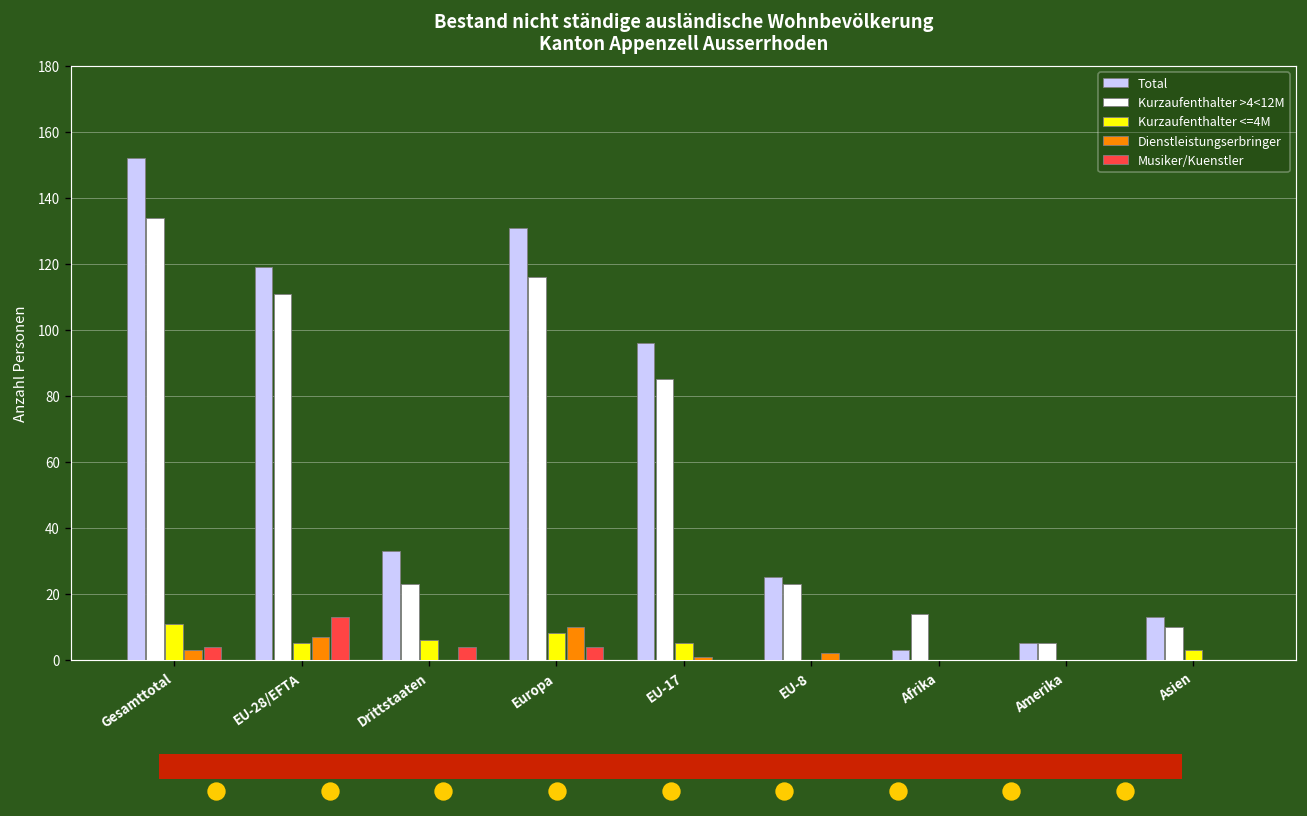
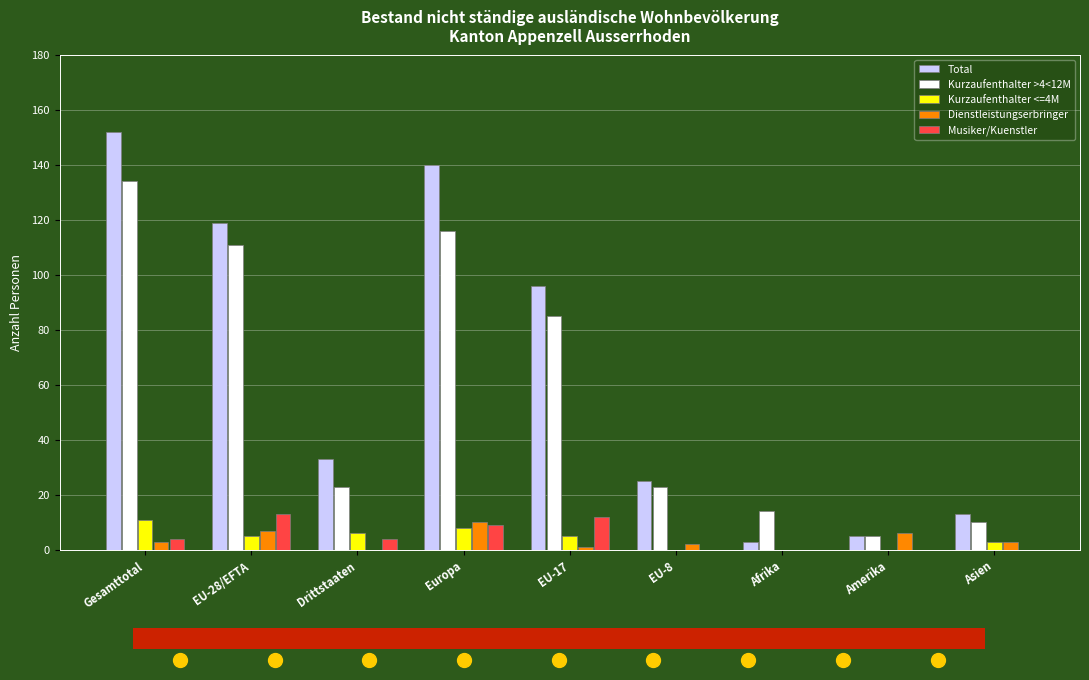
Bestand nicht ständige ausländische Wohnbevölkerung Kanton Appenzell Ausserrhoden, Total, Europa: 131 -> 140
Bestand nicht ständige ausländische Wohnbevölkerung Kanton Appenzell Ausserrhoden, Musiker/Kuenstler, Europa: 4 -> 9
Bestand nicht ständige ausländische Wohnbevölkerung Kanton Appenzell Ausserrhoden, Musiker/Kuenstler, EU-17: 0 -> 12
Bestand nicht ständige ausländische Wohnbevölkerung Kanton Appenzell Ausserrhoden, Dienstleistungserbringer, Amerika: 0 -> 6
Bestand nicht ständige ausländische Wohnbevölkerung Kanton Appenzell Ausserrhoden, Dienstleistungserbringer, Asien: 0 -> 3
